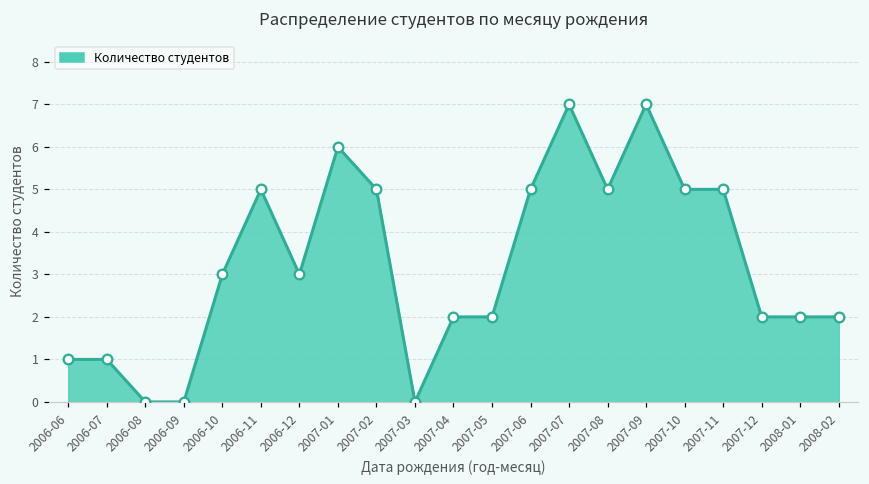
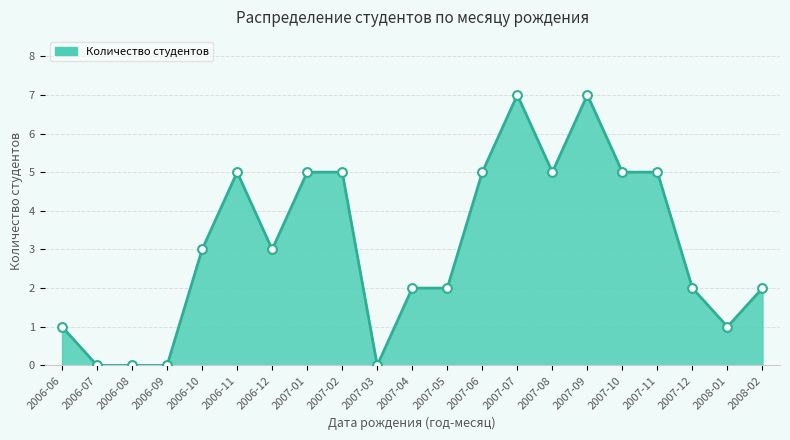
2006-07: 1 -> 0
2007-01: 6 -> 5
2008-01: 2 -> 1
